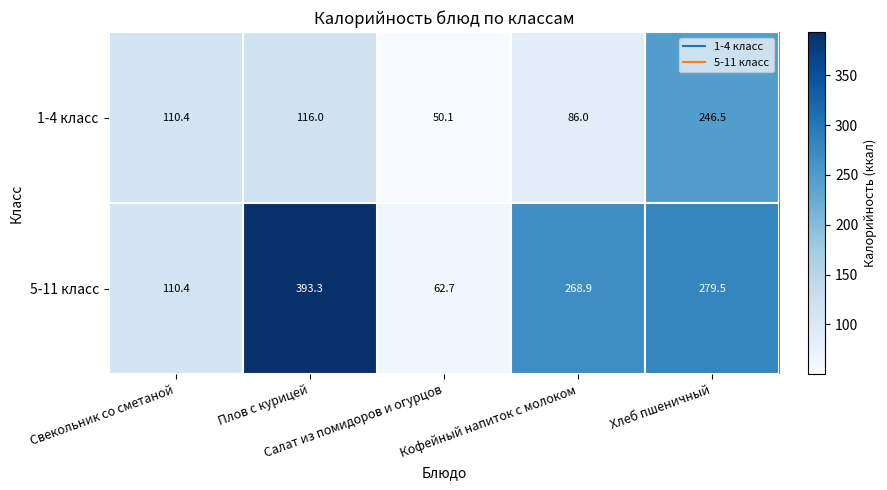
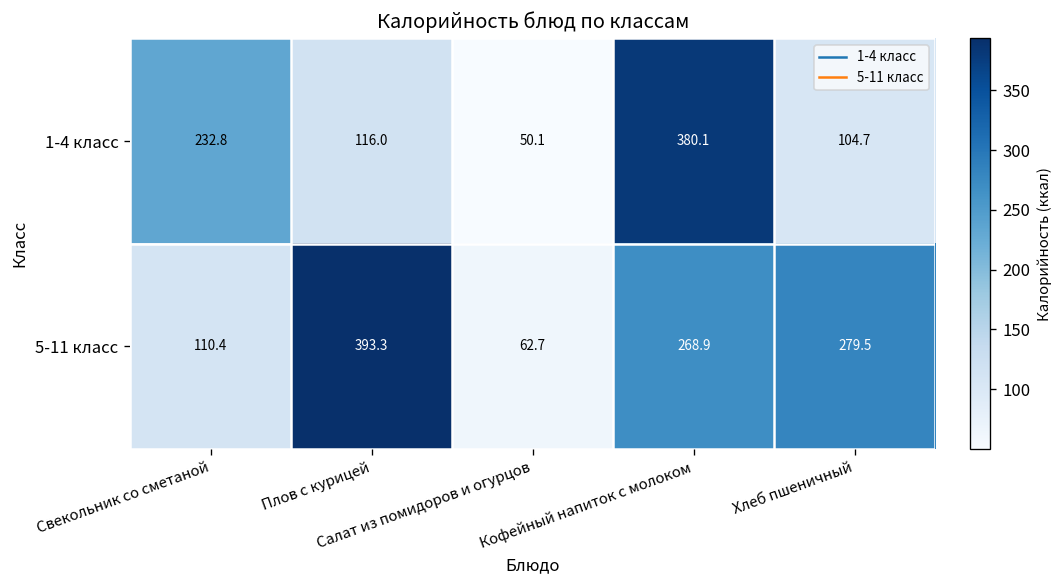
1-4 класс, Свекольник со сметаной: 110.4 -> 232.8
1-4 класс, Кофейный напиток с молоком: 86.0 -> 380.1
1-4 класс, Хлеб пшеничный: 246.5 -> 104.7
